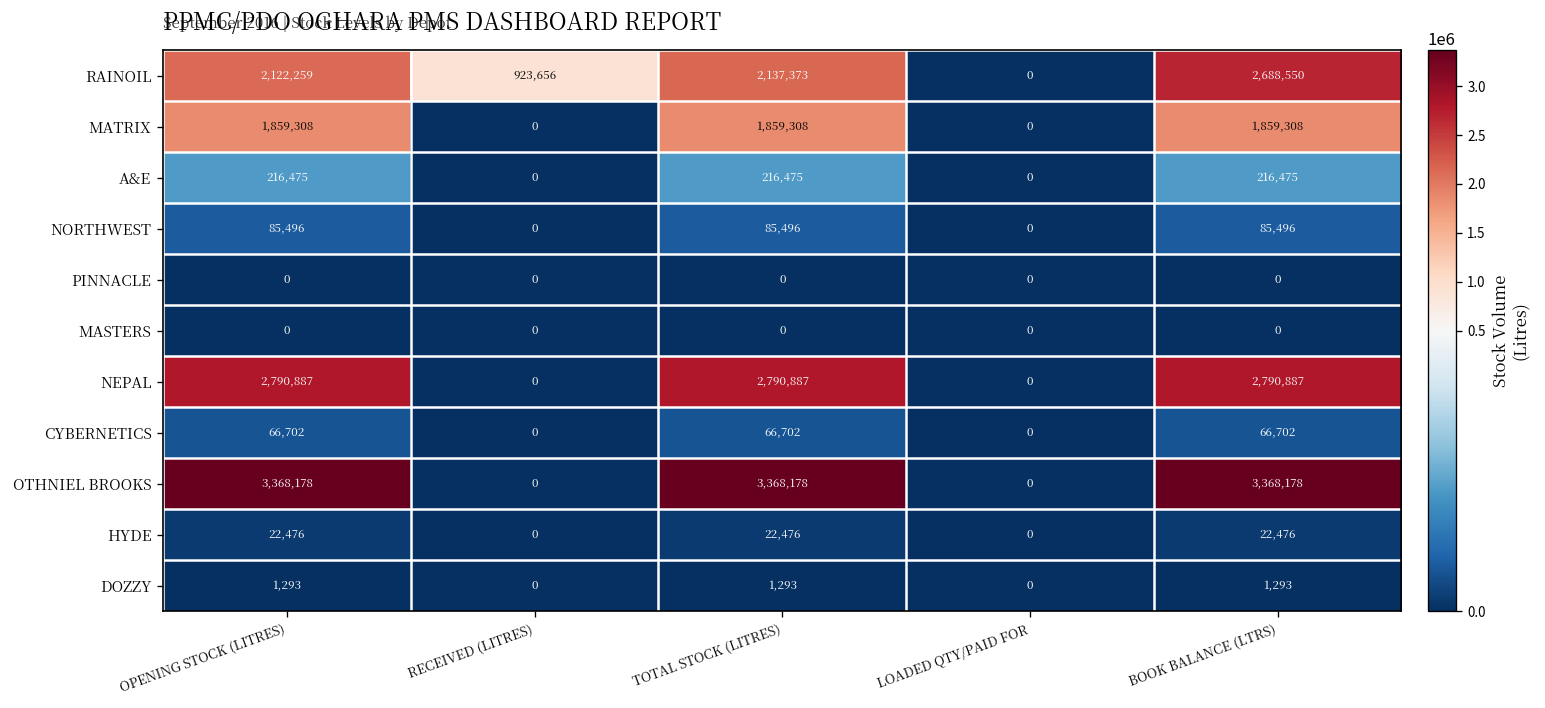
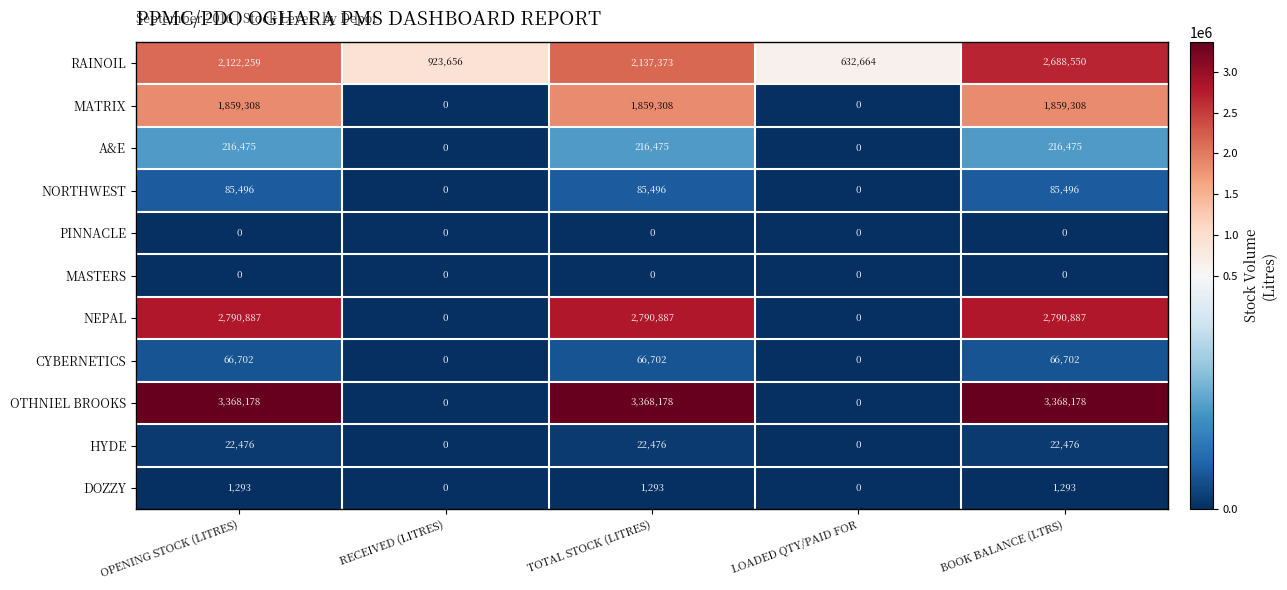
RAINOIL, LOADED QTY/PAID FOR: 0 -> 632,664
